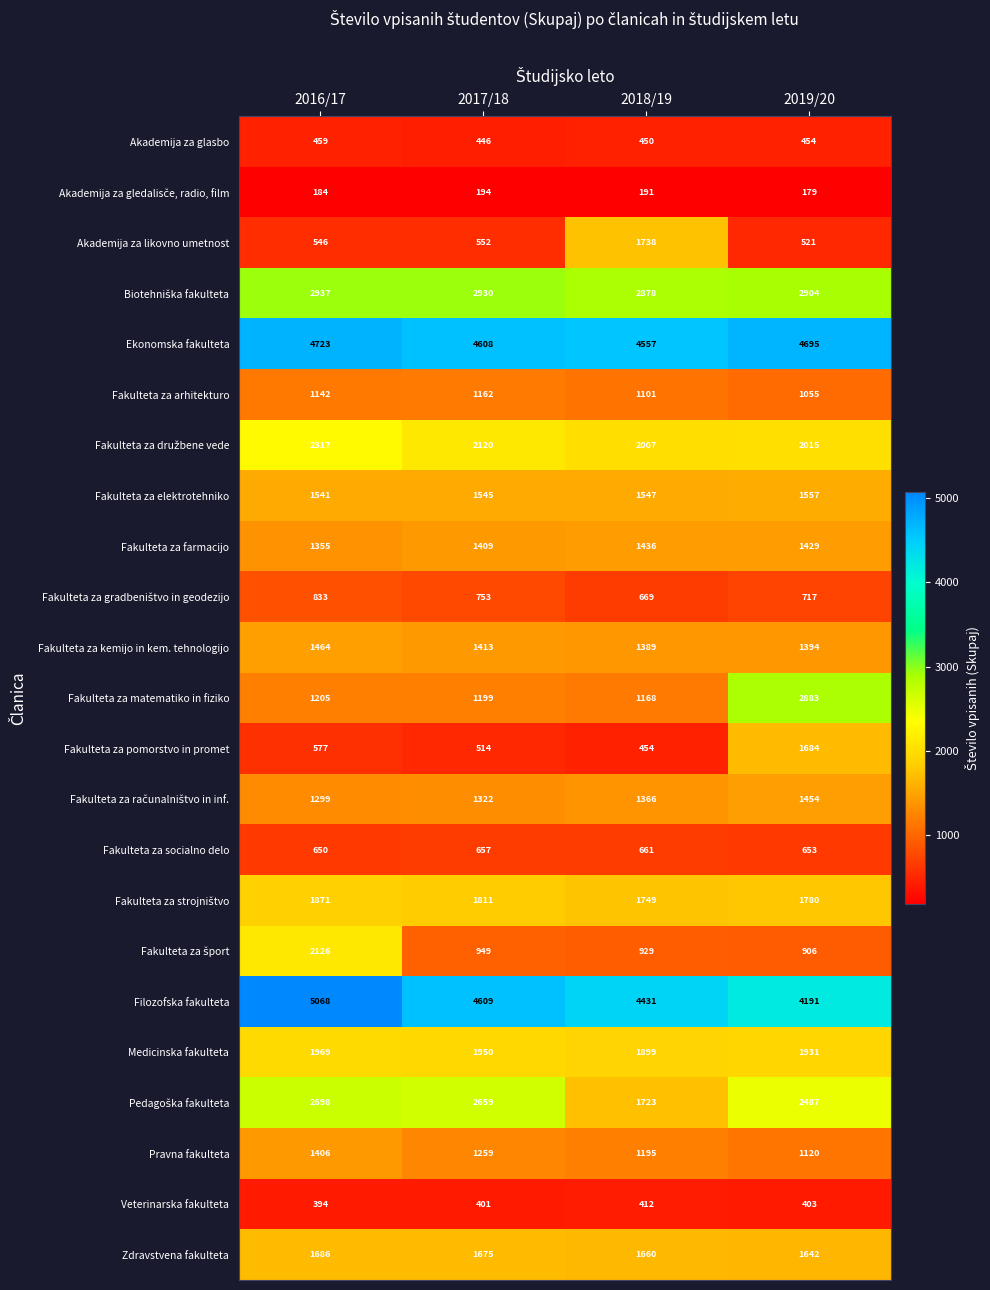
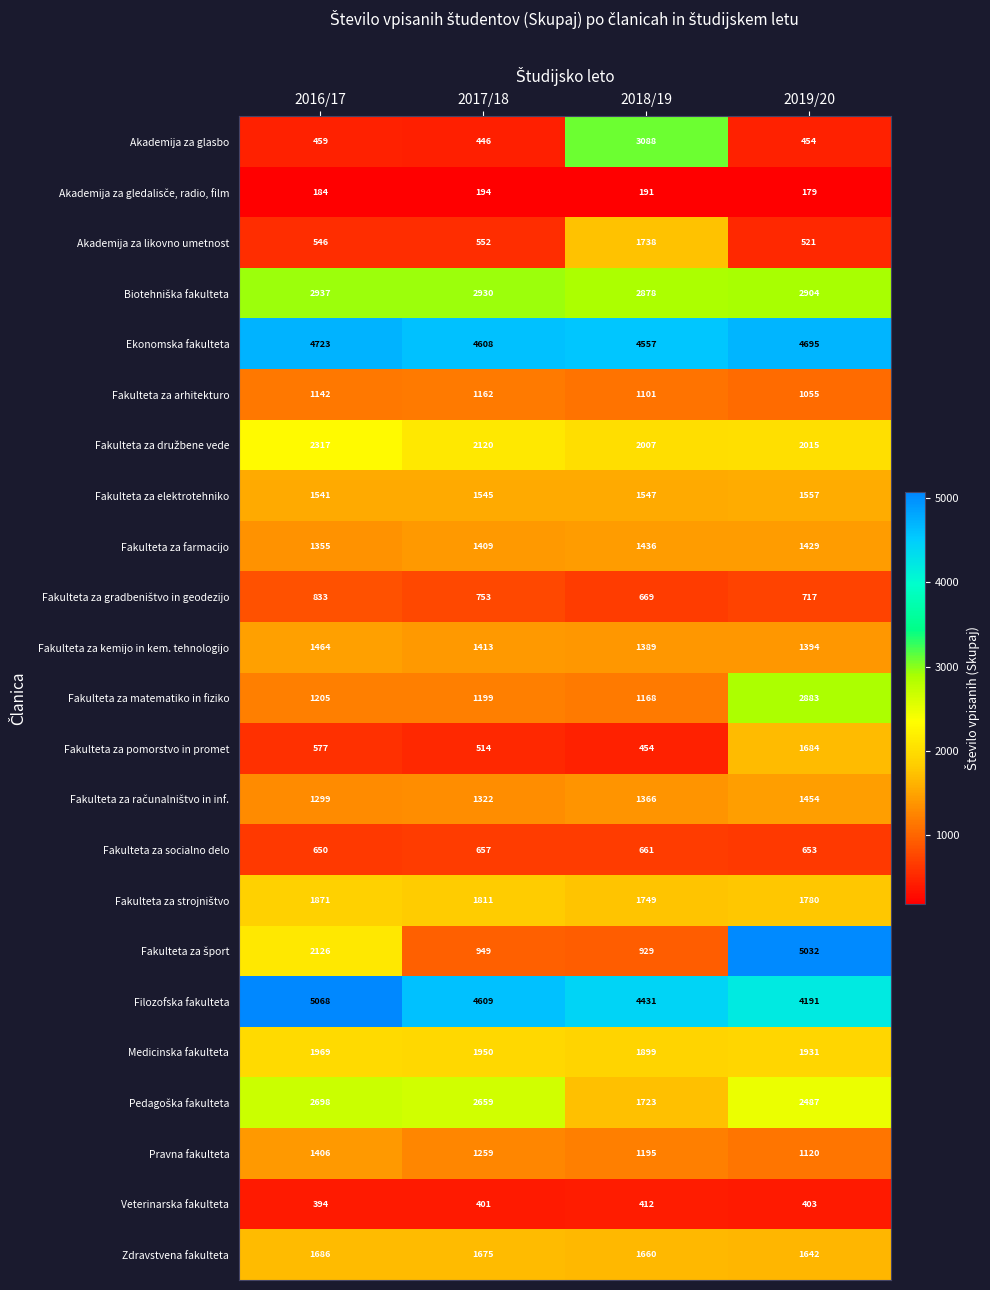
Akademija za glasbo, 2018/19: 450 -> 3088
Fakulteta za šport, 2019/20: 906 -> 5032
